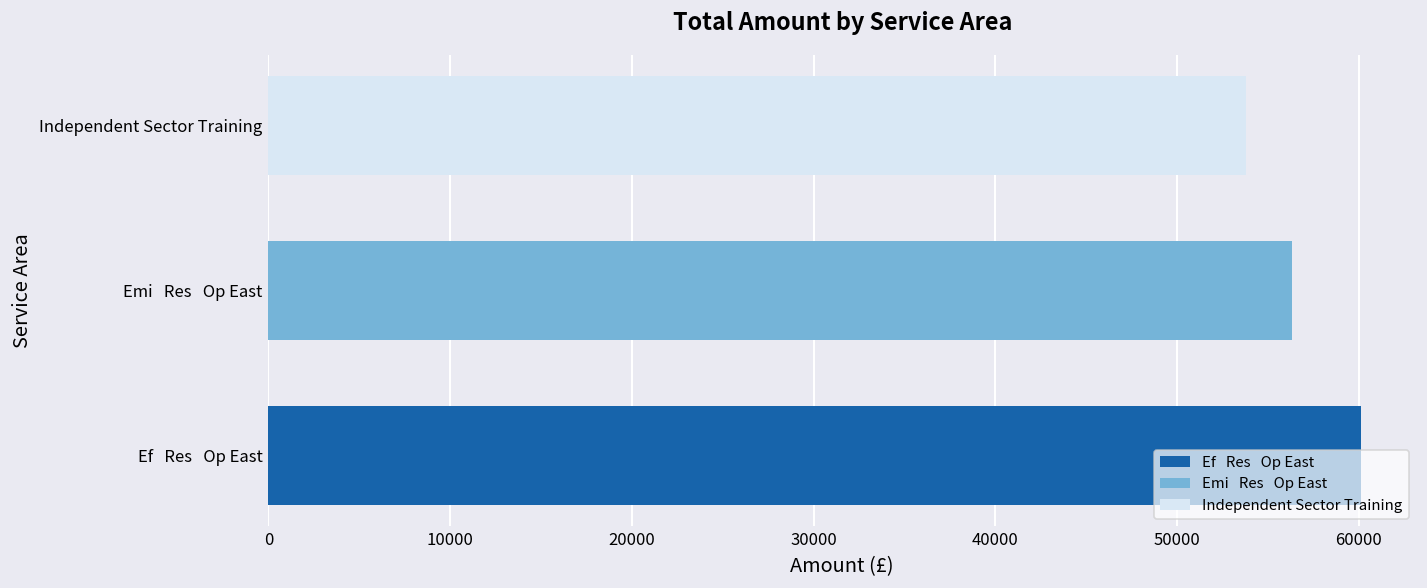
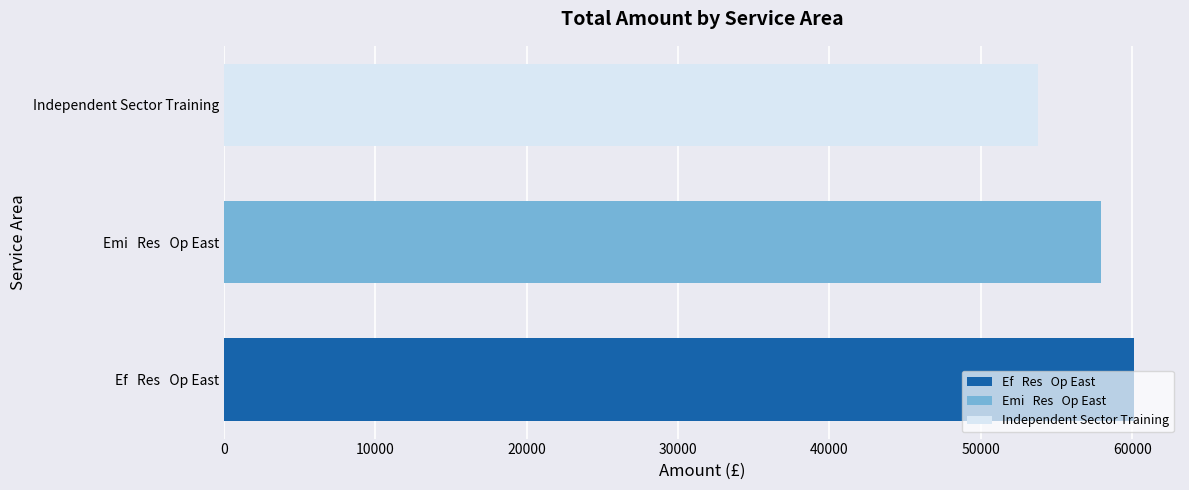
Emi Res Op East: 56400 -> 57900
